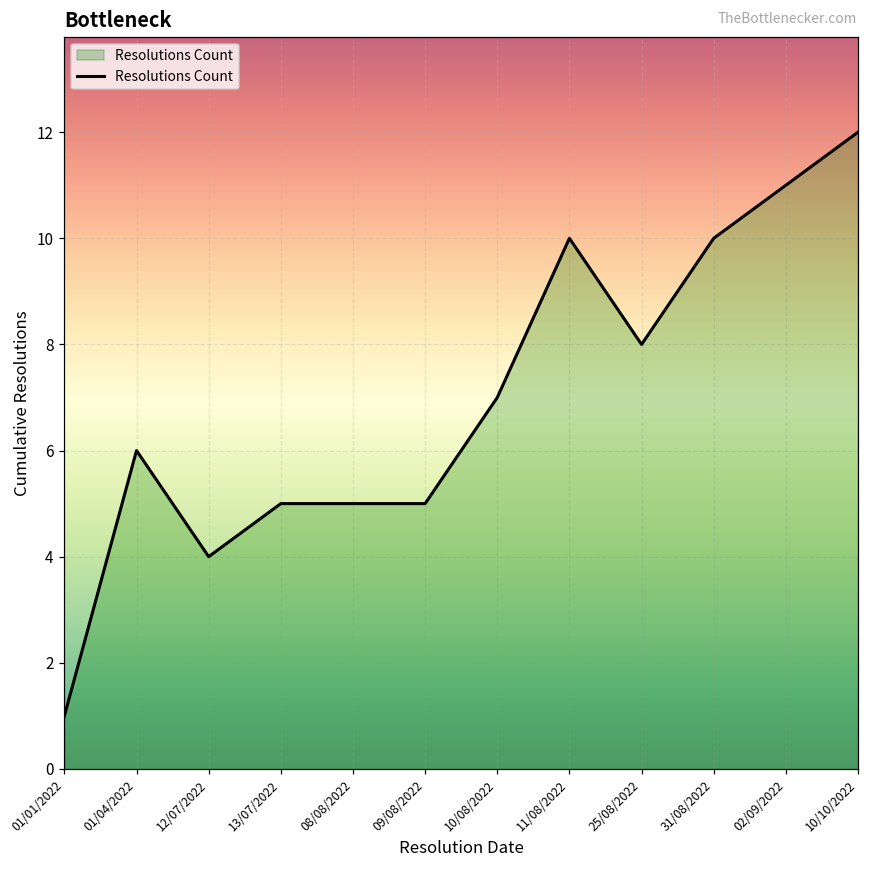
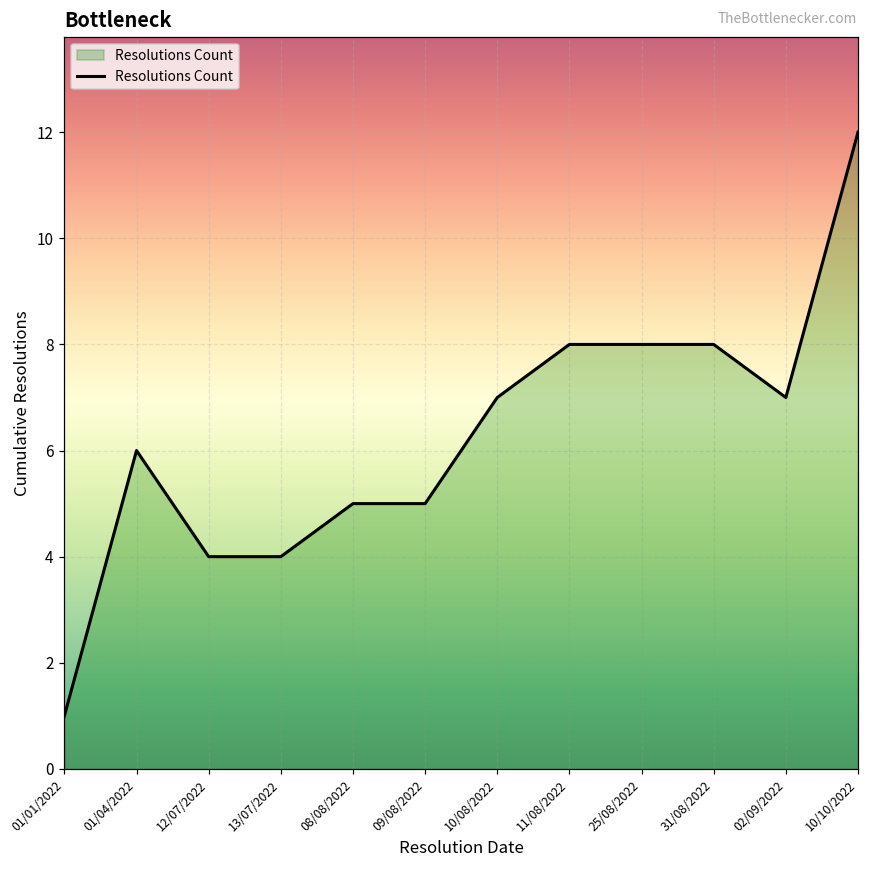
13/07/2022: 5 -> 4
11/08/2022: 10 -> 8
31/08/2022: 10 -> 8
02/09/2022: 11 -> 7
